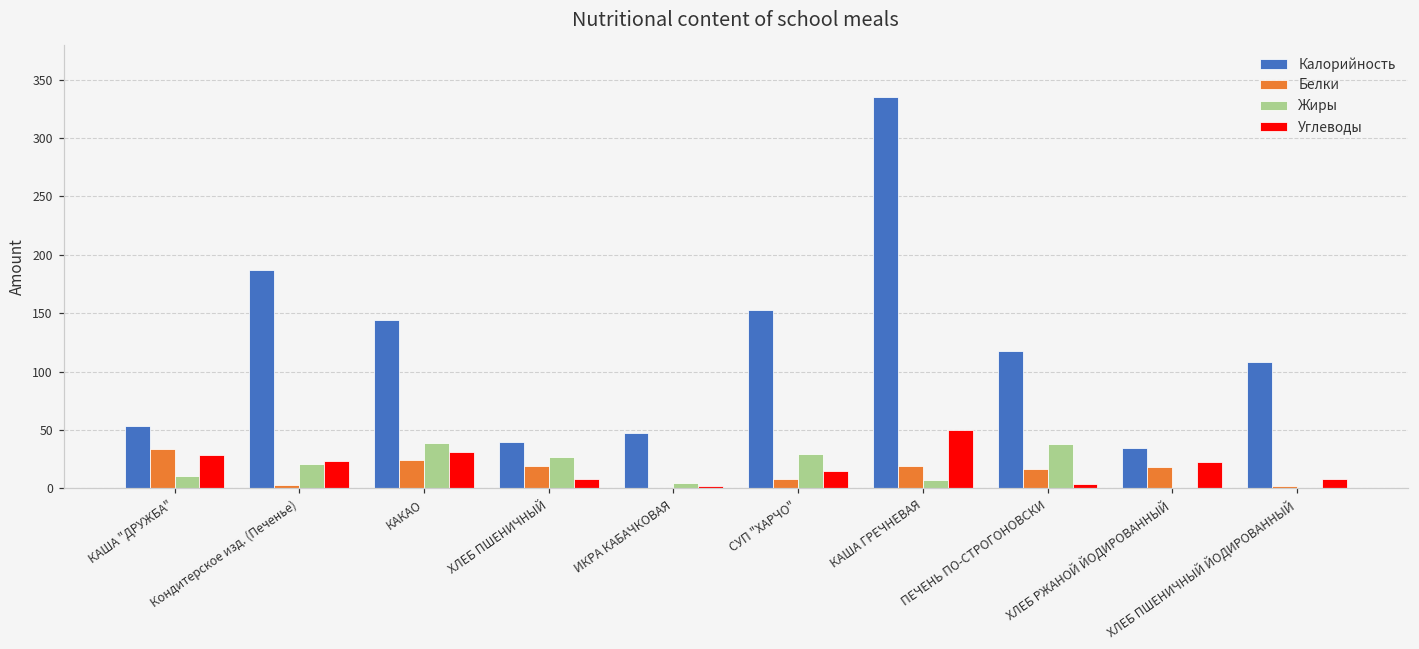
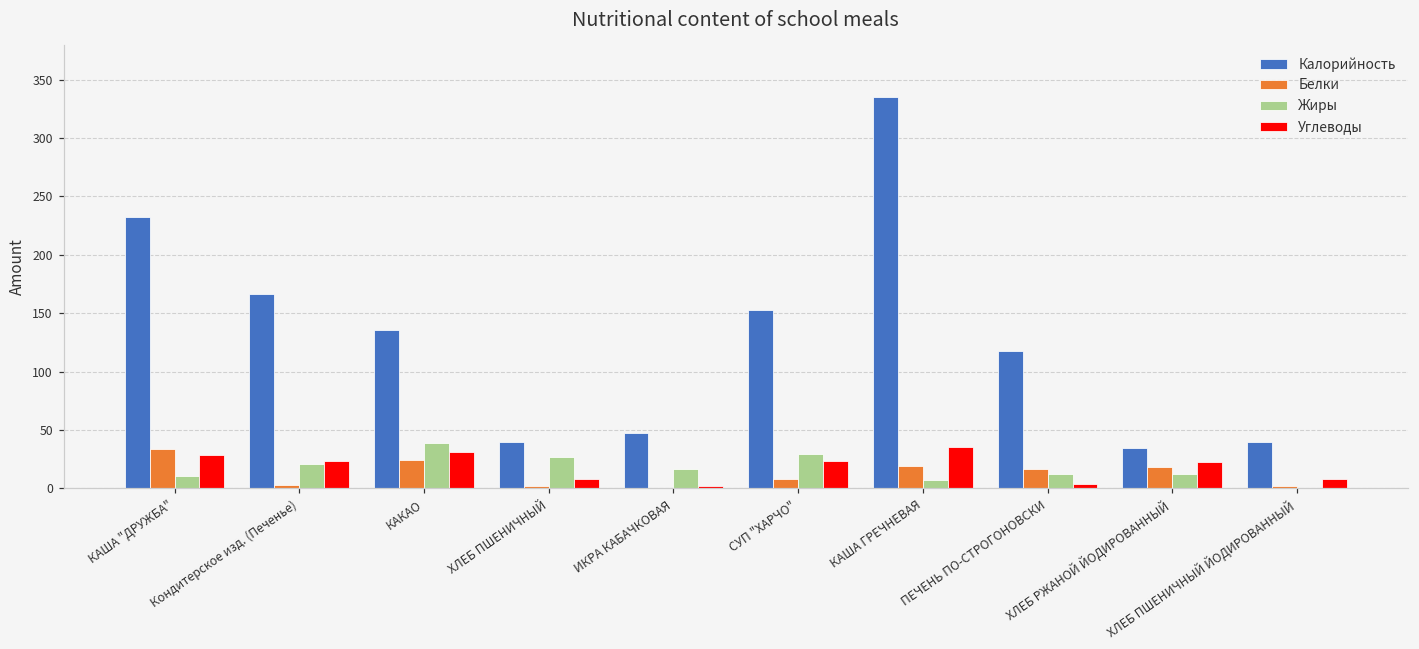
Калорийность, КАША "ДРУЖБА": 53 -> 232
Калорийность, Кондитерское изд. (Печенье): 187 -> 167
Калорийность, КАКАО: 144 -> 136
Белки, ХЛЕБ ПШЕНИЧНЫЙ: 19 -> 2
Жиры, ИКРА КАБАЧКОВАЯ: 4 -> 16
Углеводы, СУП "ХАРЧО": 15 -> 24
Углеводы, КАША ГРЕЧНЕВАЯ: 50 -> 36
Жиры, ПЕЧЕНЬ ПО-СТРОГОНОВСКИ: 38 -> 13
Жиры, ХЛЕБ РЖАНОЙ ЙОДИРОВАННЫЙ: 0 -> 12
Калорийность, ХЛЕБ ПШЕНИЧНЫЙ ЙОДИРОВАННЫЙ: 108 -> 39
